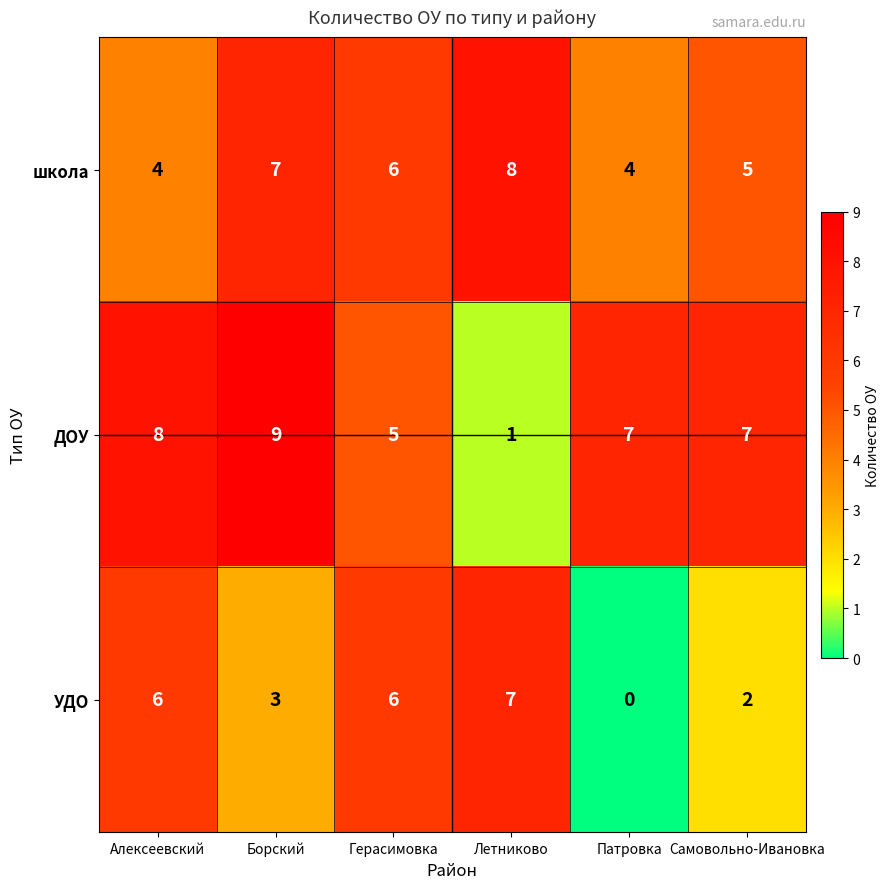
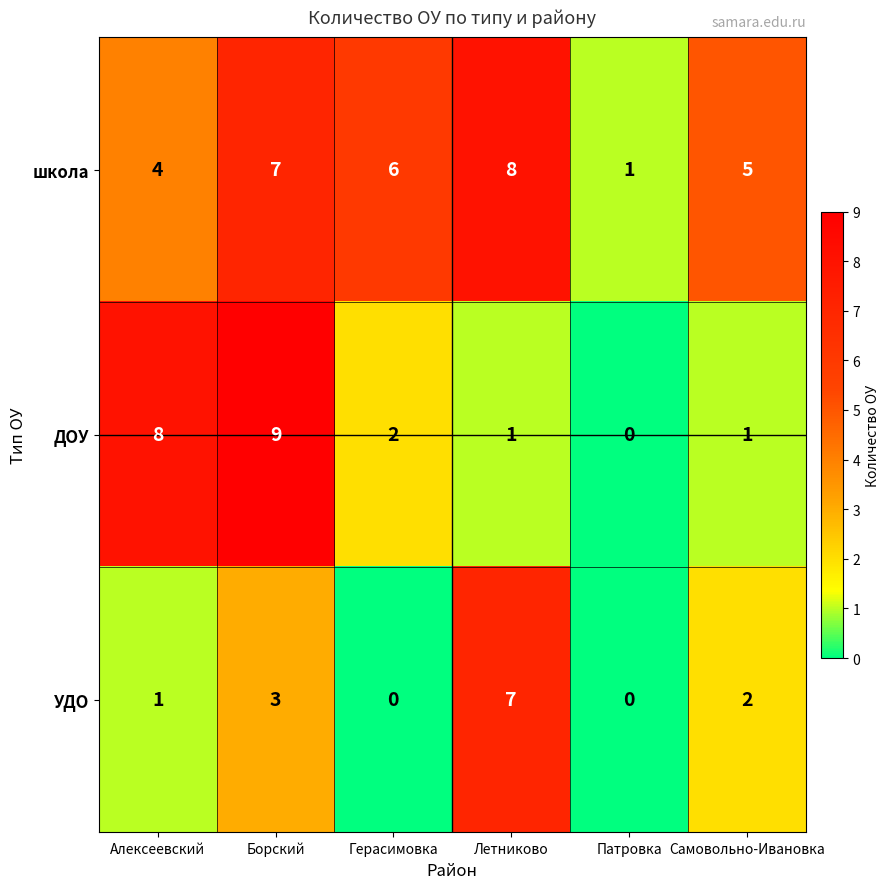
школа, Патровка: 4 -> 1
ДОУ, Герасимовка: 5 -> 2
ДОУ, Патровка: 7 -> 0
ДОУ, Самовольно-Ивановка: 7 -> 1
УДО, Алексеевский: 6 -> 1
УДО, Герасимовка: 6 -> 0
